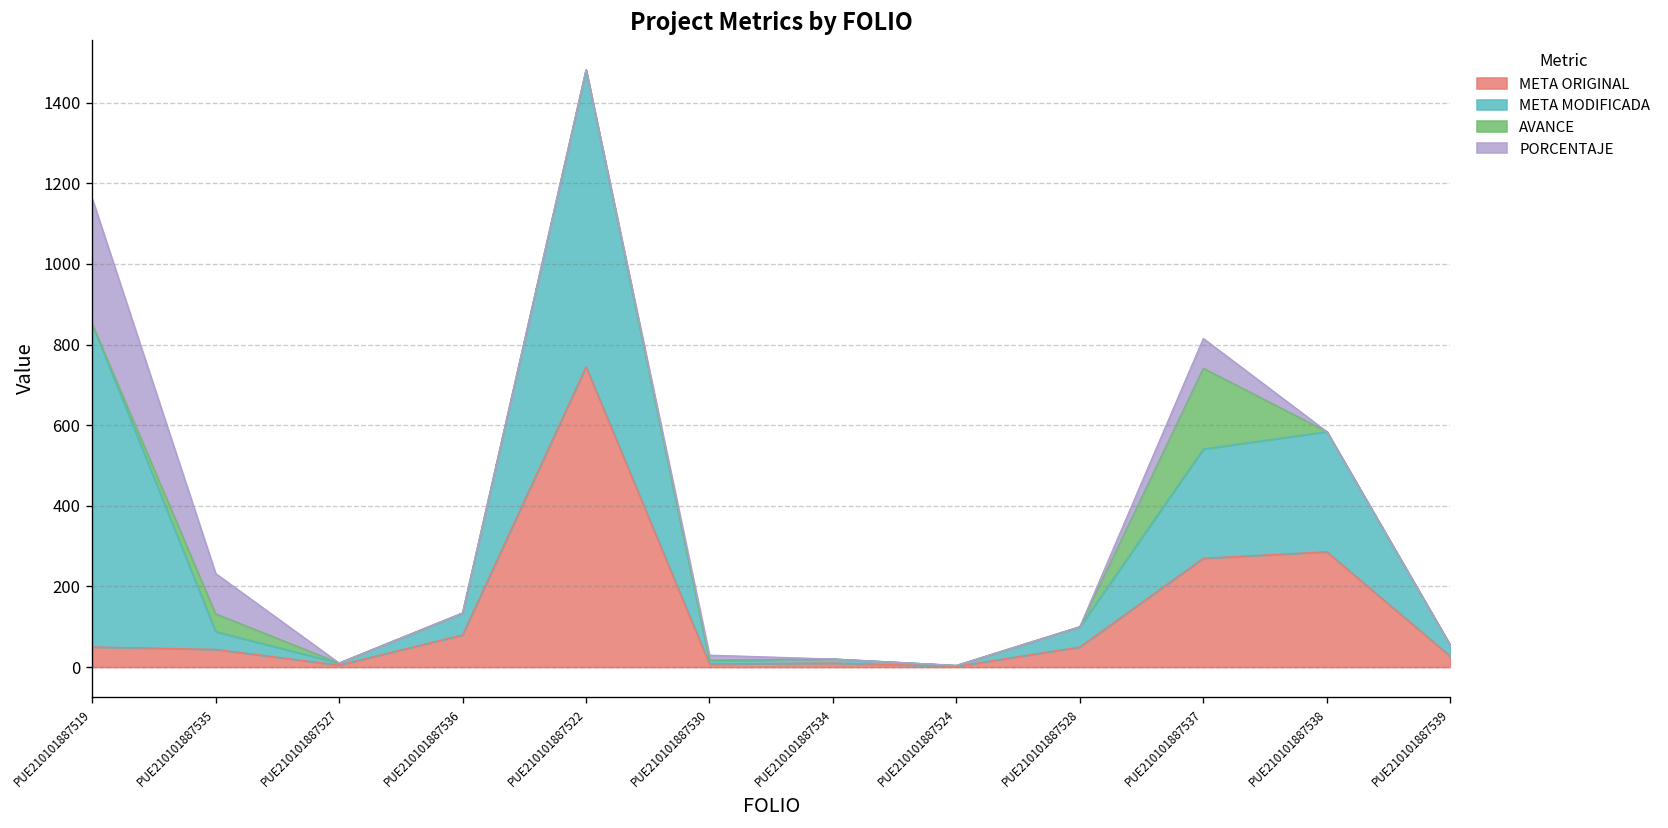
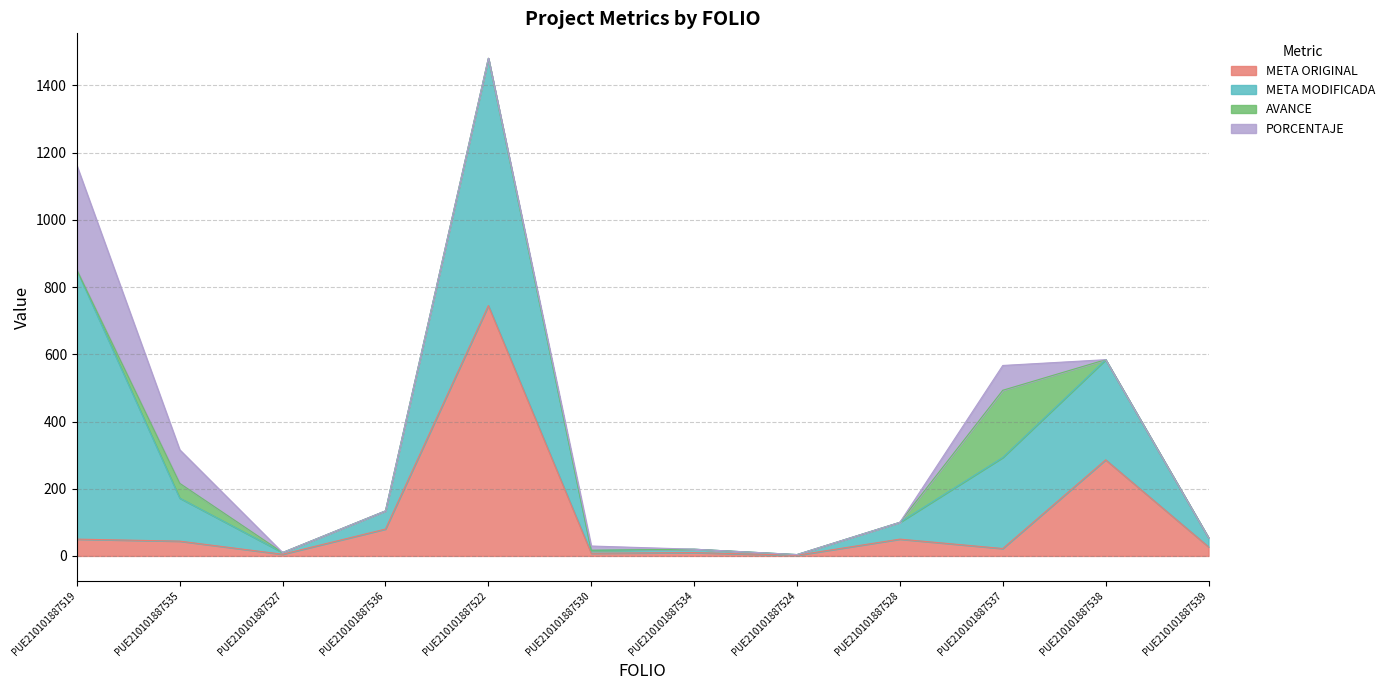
META MODIFICADA, PUE210101887535: 40 -> 130
META ORIGINAL, PUE210101887537: 270 -> 20
